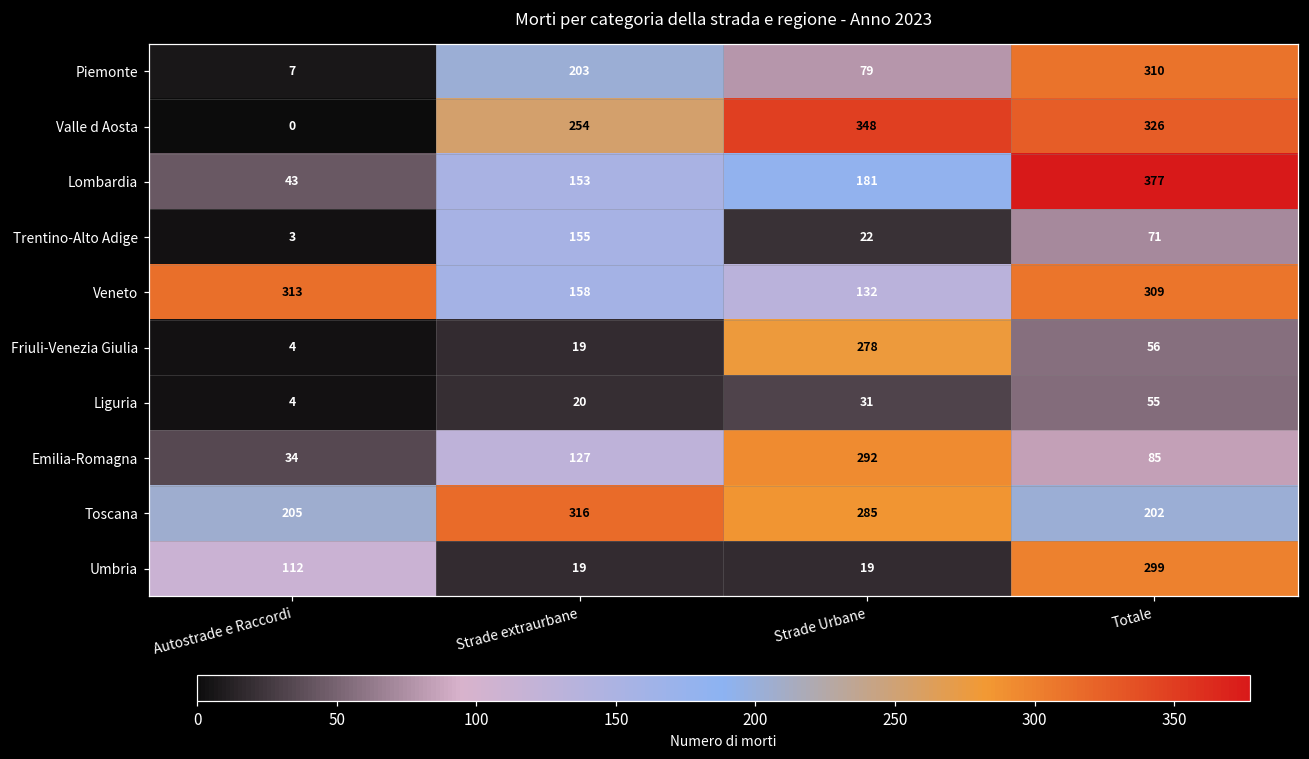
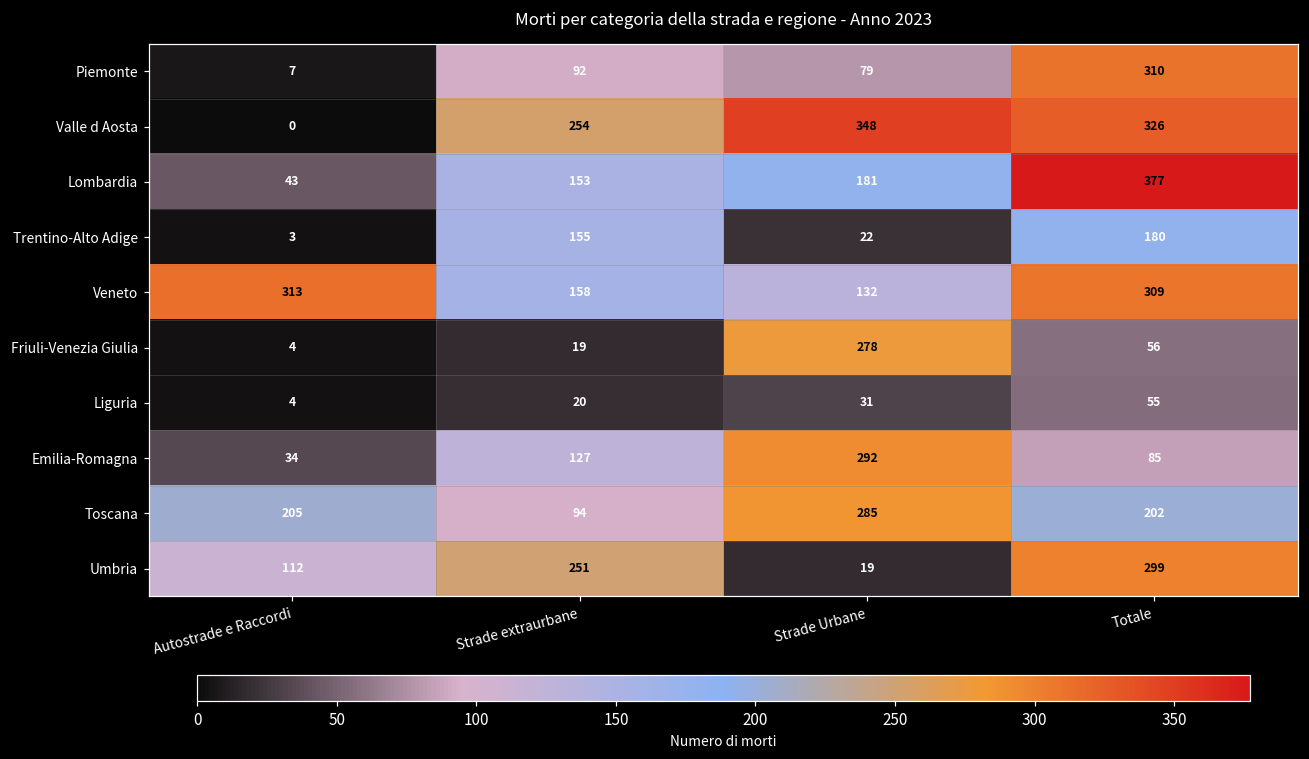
Piemonte, Strade extraurbane: 203 -> 92
Trentino-Alto Adige, Totale: 71 -> 180
Toscana, Strade extraurbane: 316 -> 94
Umbria, Strade extraurbane: 19 -> 251
